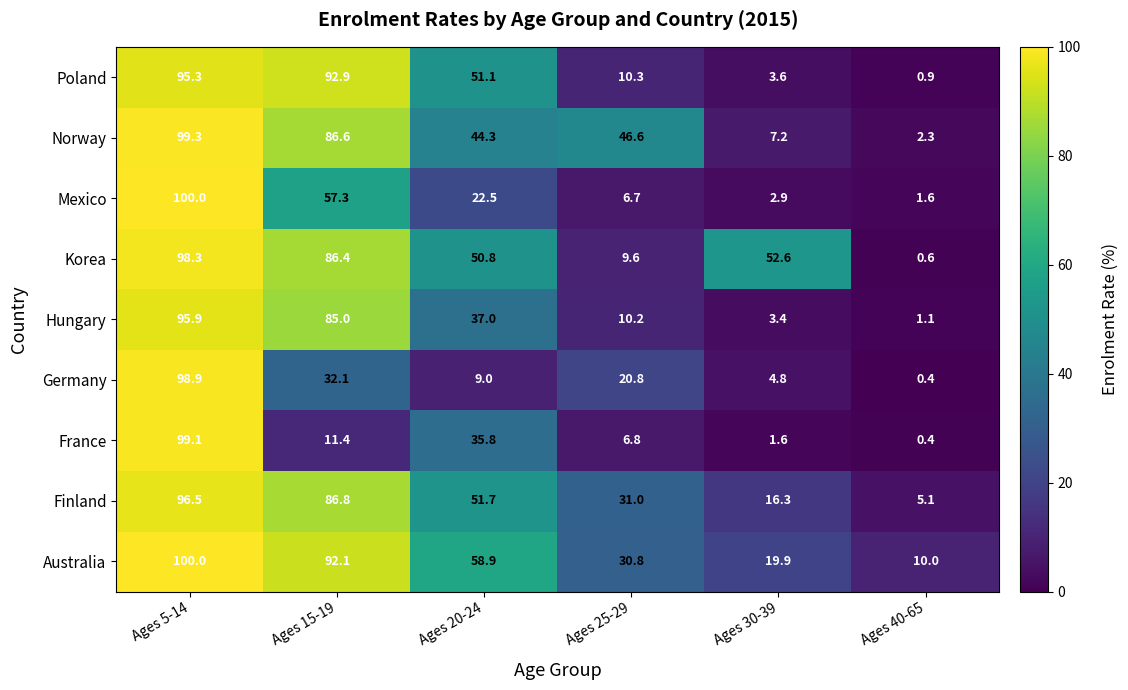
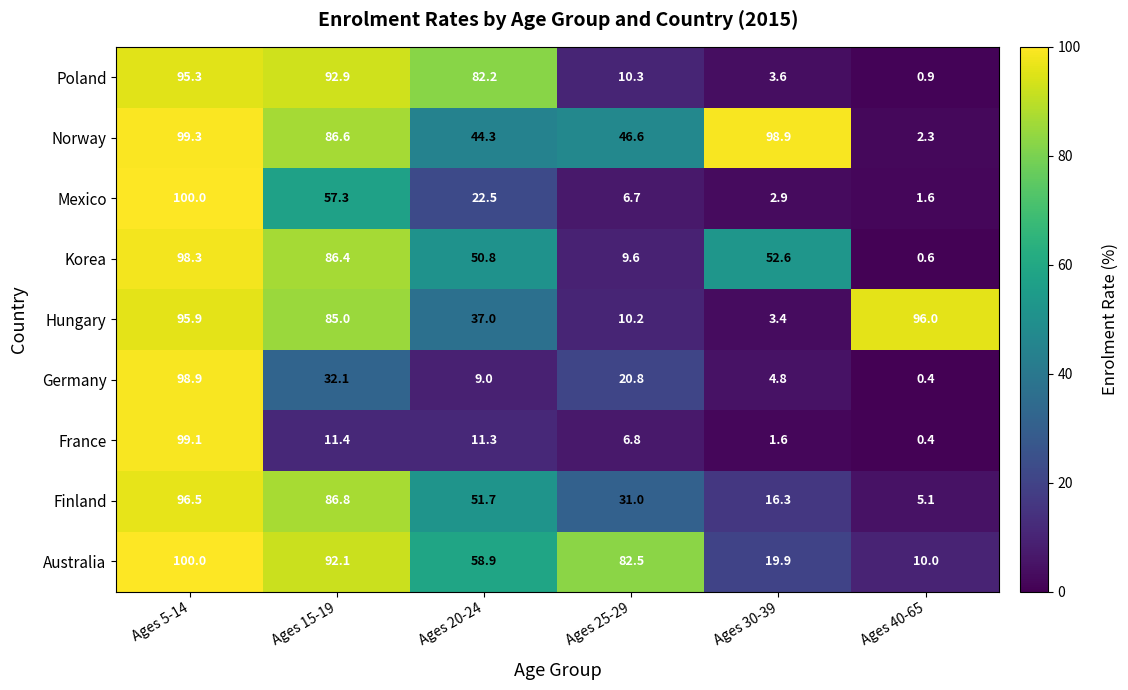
Poland, Ages 20-24: 51.1 -> 82.2
Norway, Ages 30-39: 7.2 -> 98.9
Hungary, Ages 40-65: 1.1 -> 96.0
France, Ages 20-24: 35.8 -> 11.3
Australia, Ages 25-29: 30.8 -> 82.5
